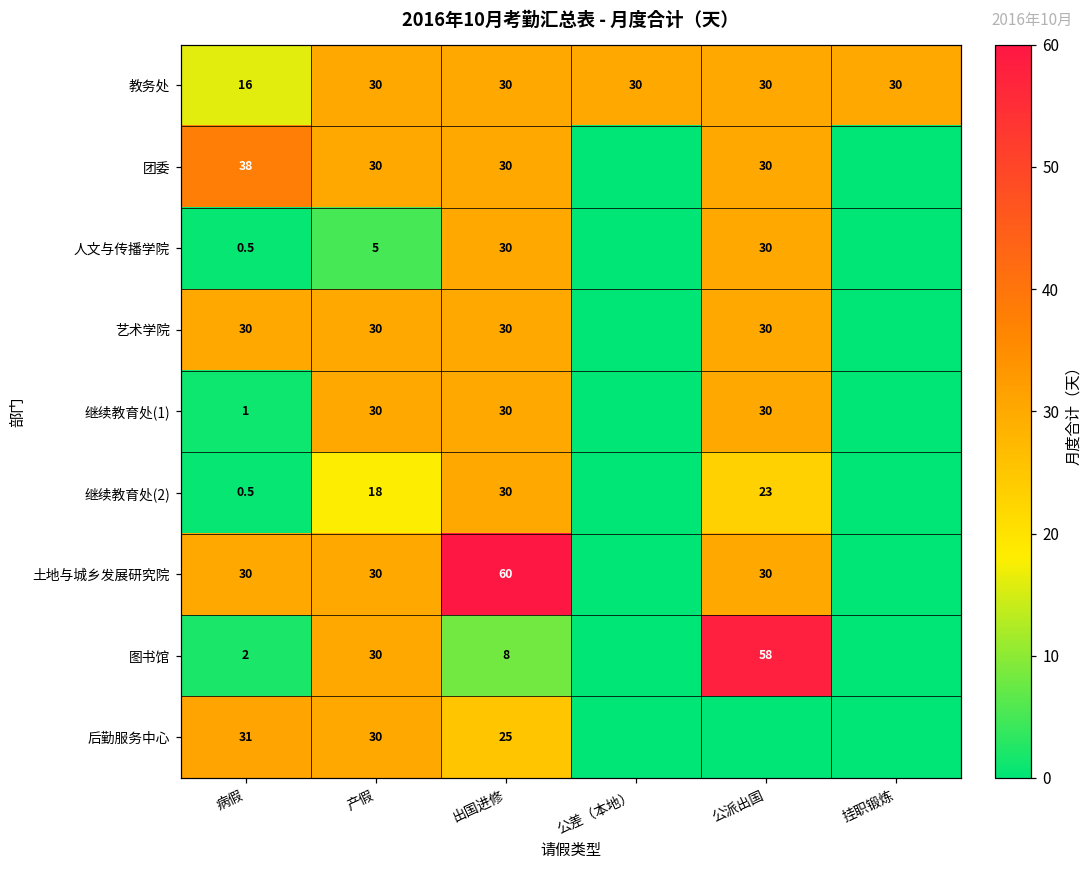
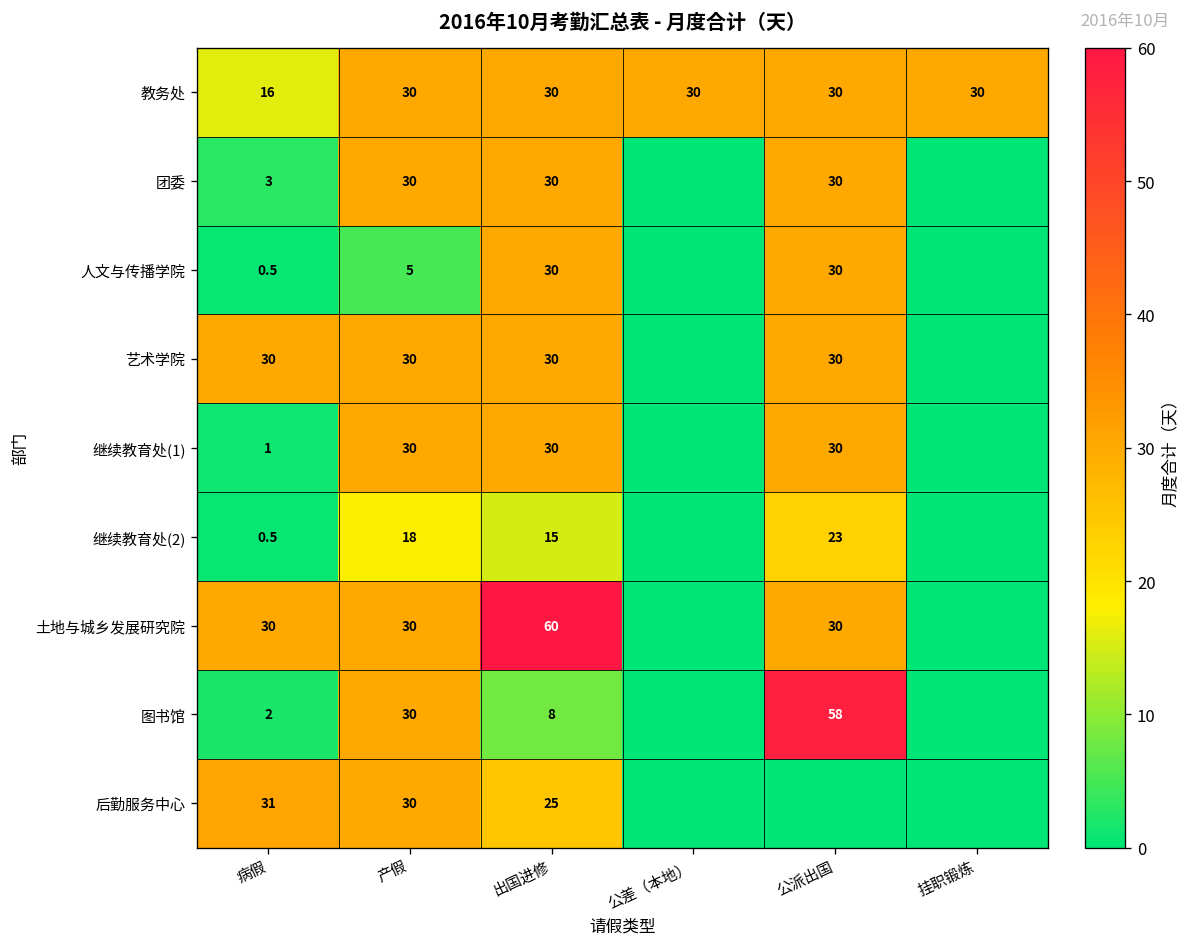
团委, 病假: 38 -> 3
继续教育处(2), 出国进修: 30 -> 15
